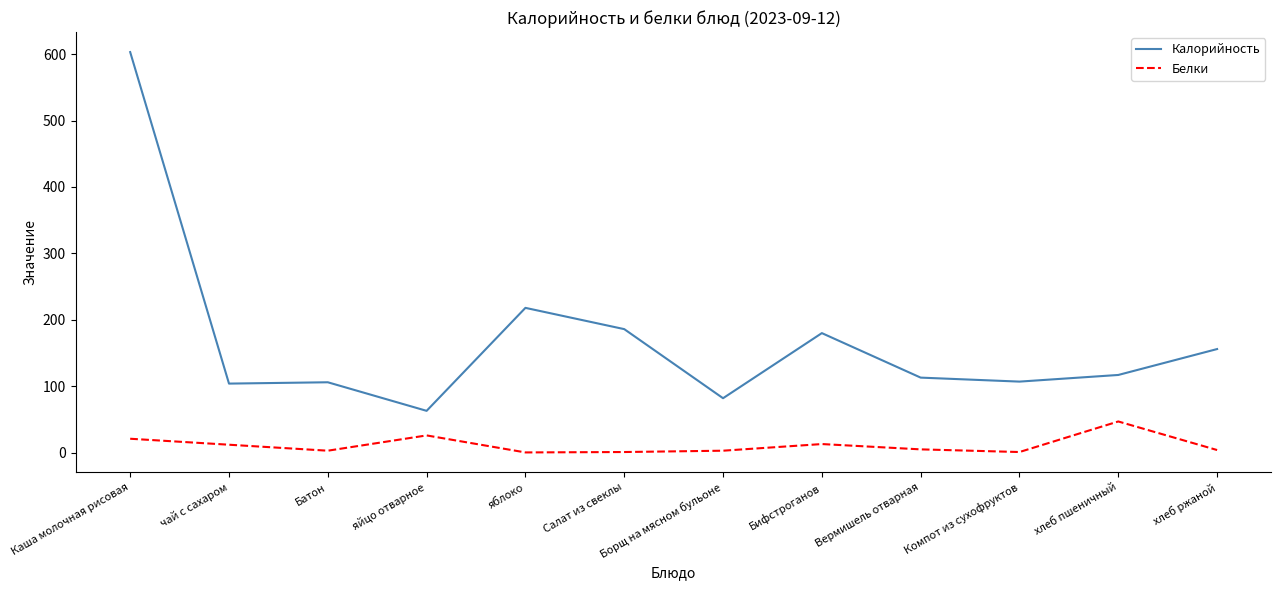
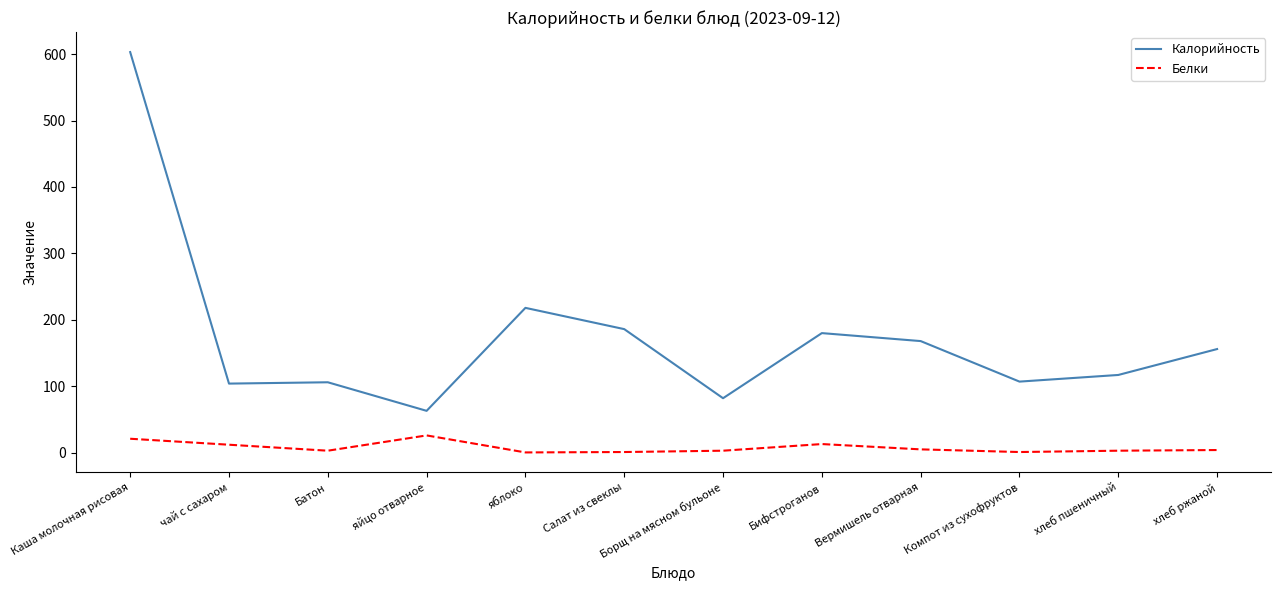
Калорийность, Вермишель отварная: 110 -> 170
Белки, хлеб пшеничный: 50 -> 0
